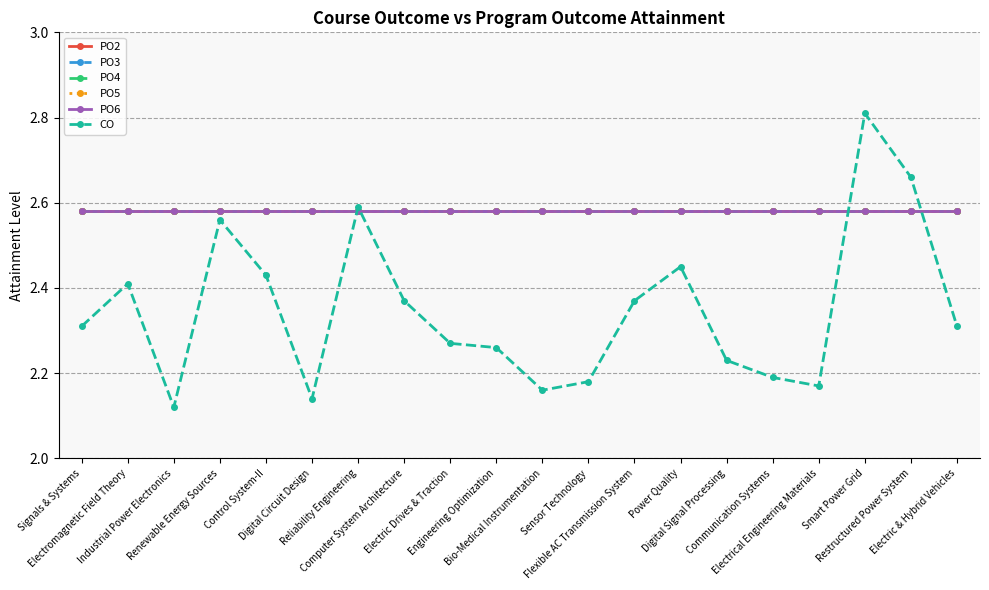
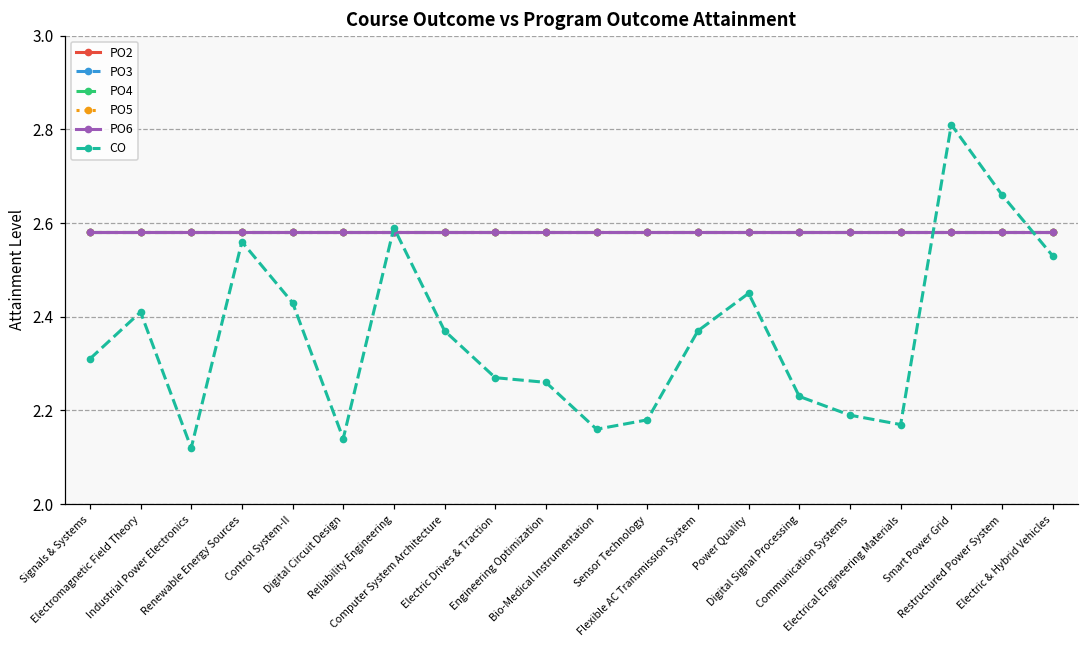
CO, Electric & Hybrid Vehicles: 2.31 -> 2.53
